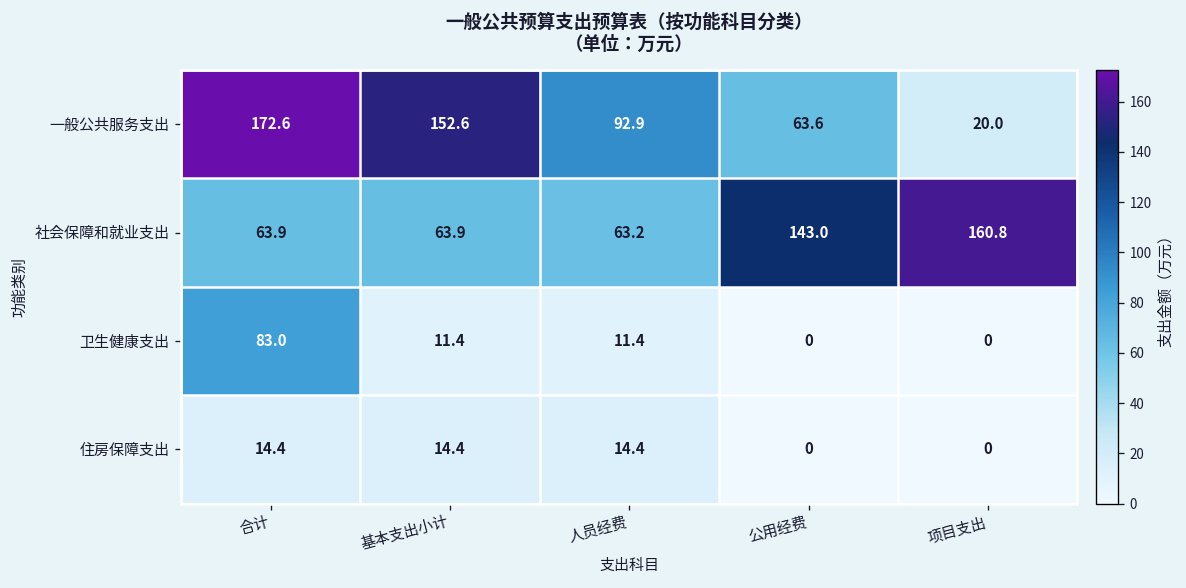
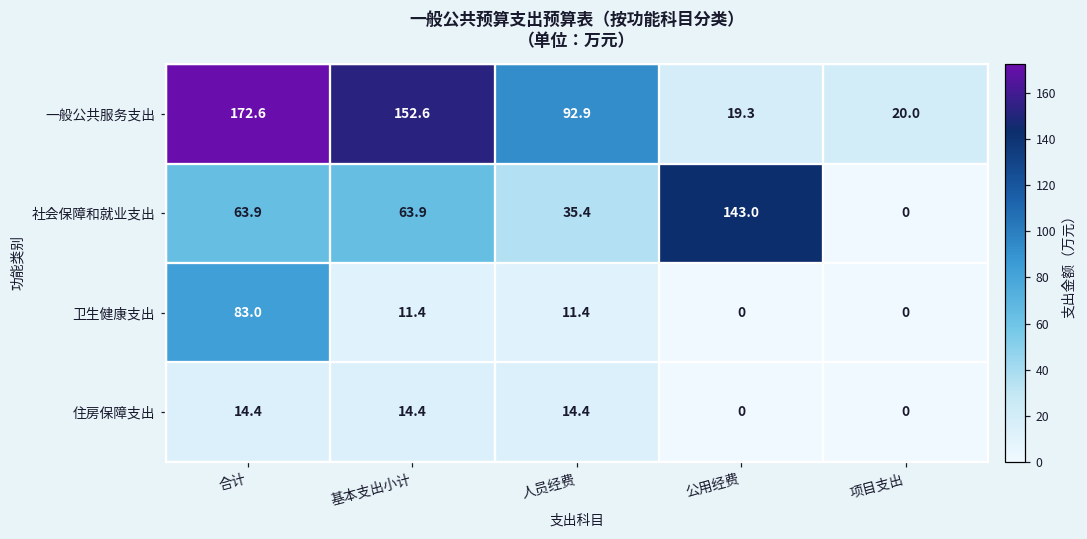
一般公共服务支出, 公用经费: 63.6 -> 19.3
社会保障和就业支出, 人员经费: 63.2 -> 35.4
社会保障和就业支出, 项目支出: 160.8 -> 0
